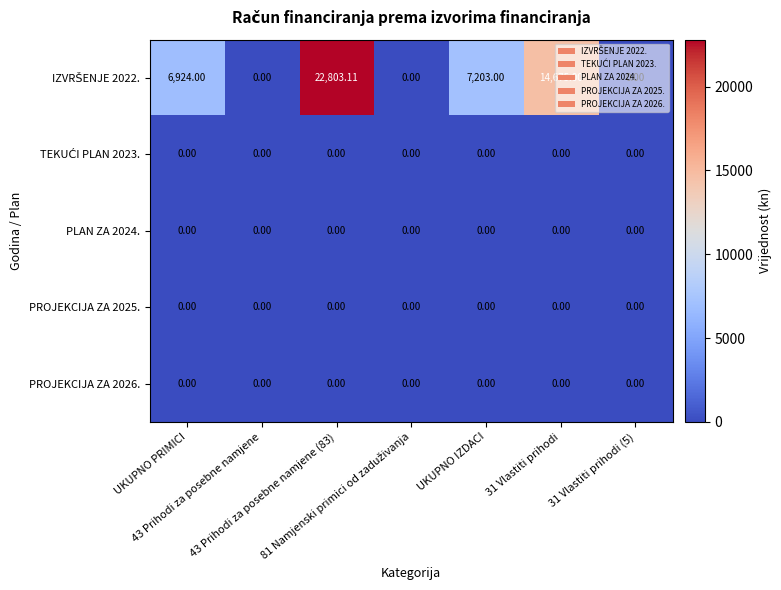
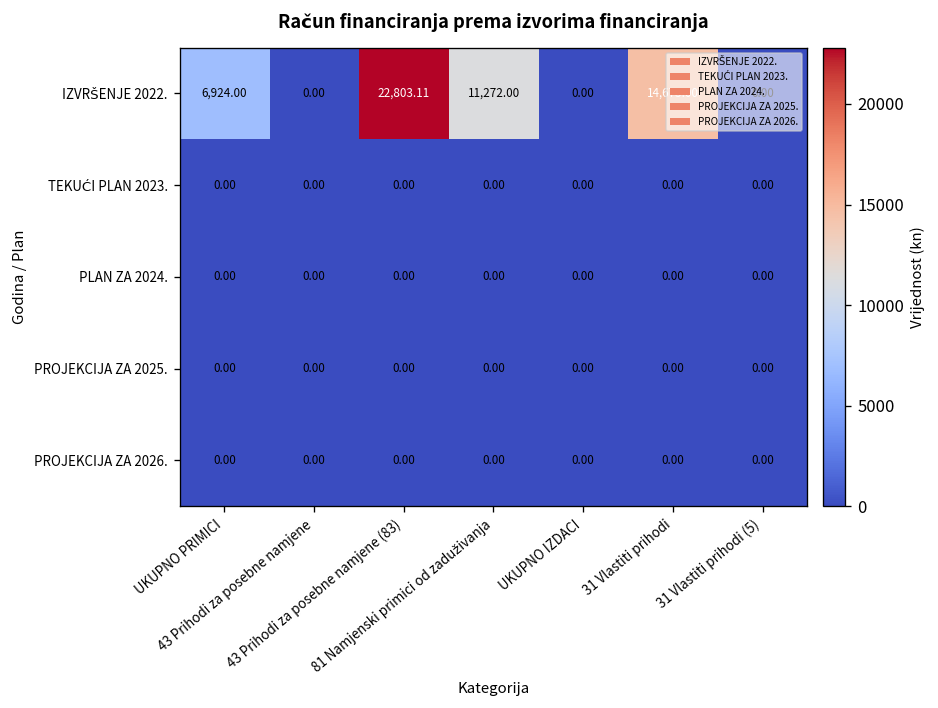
IZVRŠENJE 2022., 81 Namjenski primici od zaduživanja: 0.00 -> 11,272.00
IZVRŠENJE 2022., UKUPNO IZDACI: 7,203.00 -> 0.00
